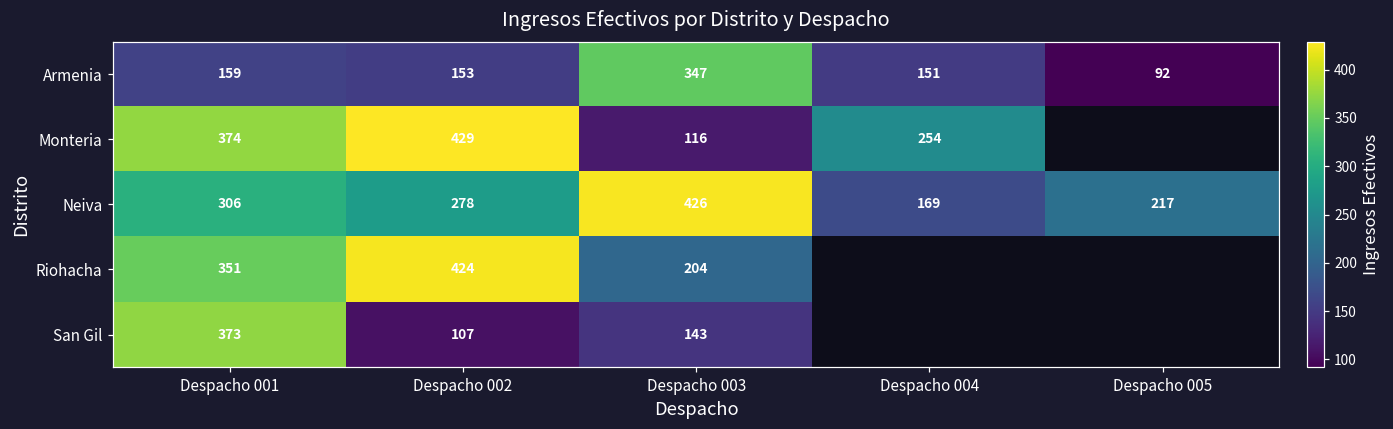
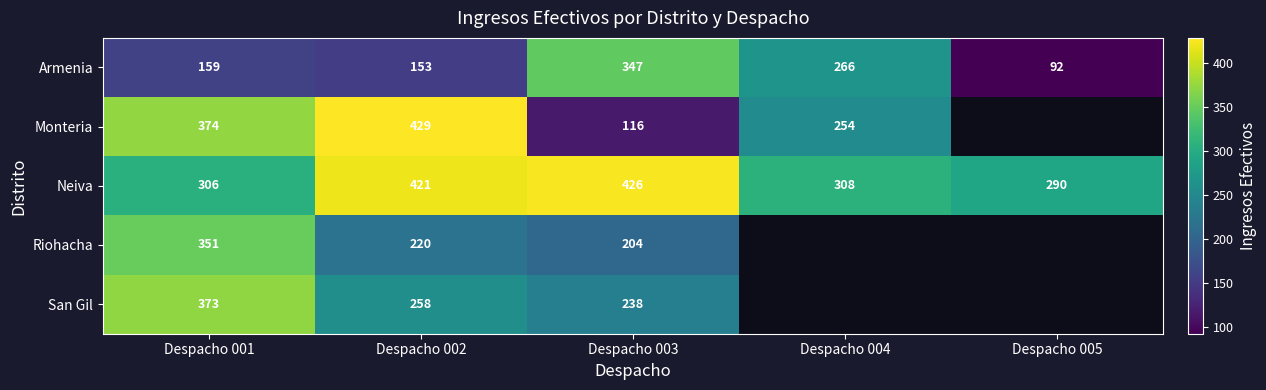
Armenia, Despacho 004: 151 -> 266
Neiva, Despacho 002: 278 -> 421
Neiva, Despacho 004: 169 -> 308
Neiva, Despacho 005: 217 -> 290
Riohacha, Despacho 002: 424 -> 220
San Gil, Despacho 002: 107 -> 258
San Gil, Despacho 003: 143 -> 238
